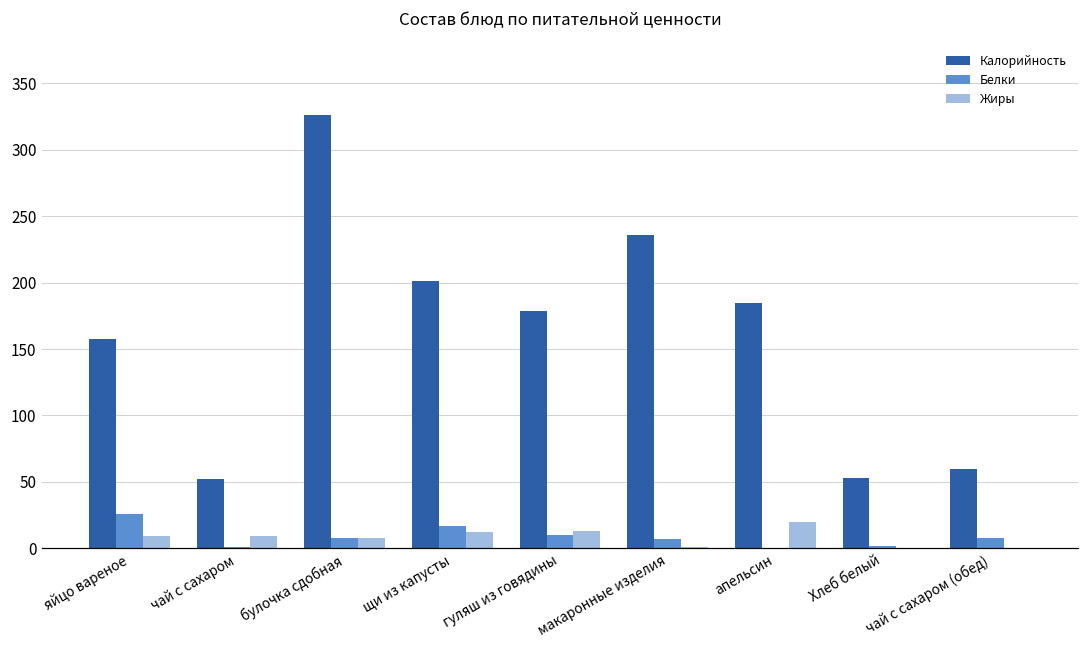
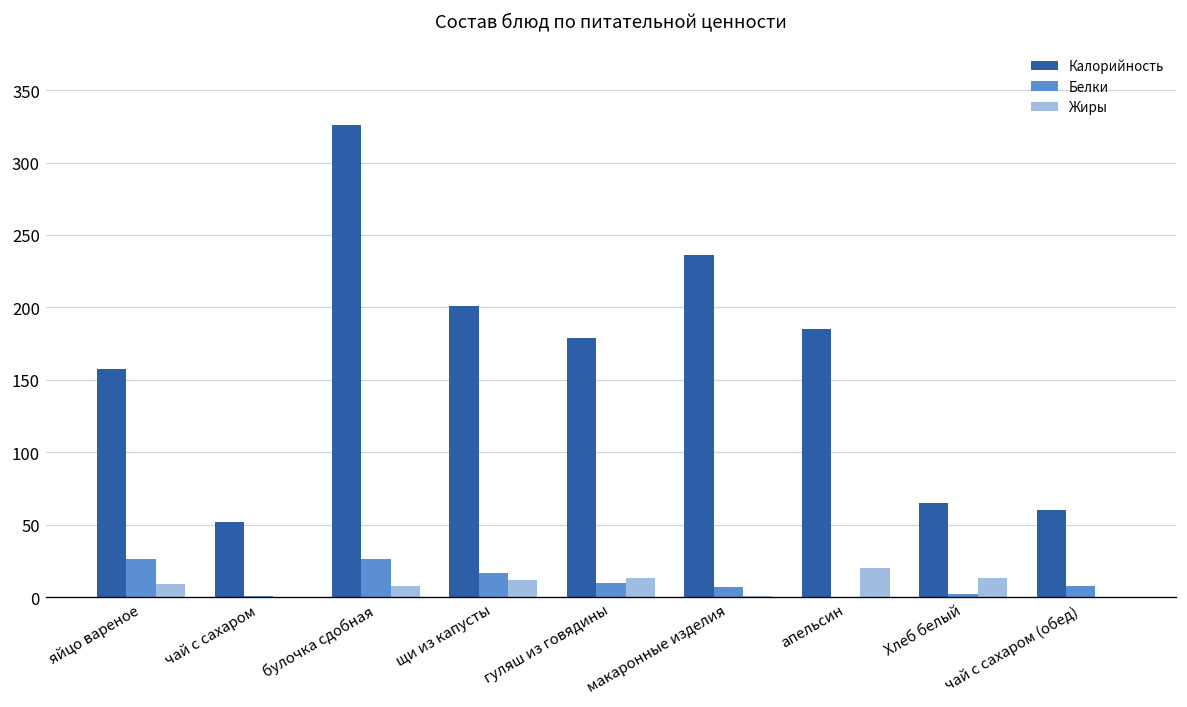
Жиры, чай с сахаром: 9 -> 0
Белки, булочка сдобная: 8 -> 26
Калорийность, Хлеб белый: 53 -> 65
Жиры, Хлеб белый: 0 -> 13
